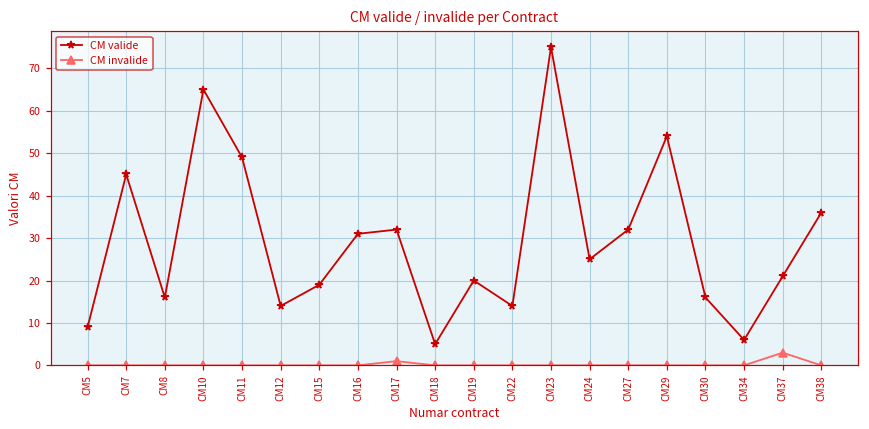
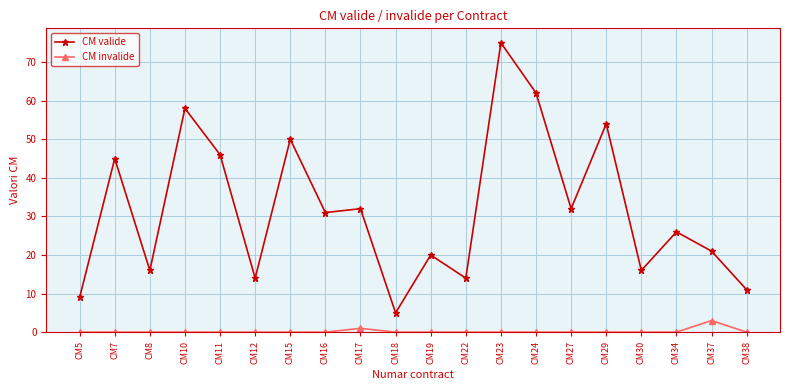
CM valide, CM10: 65 -> 58
CM valide, CM11: 49 -> 46
CM valide, CM15: 19 -> 50
CM valide, CM24: 25 -> 62
CM valide, CM34: 6 -> 26
CM valide, CM38: 36 -> 11
